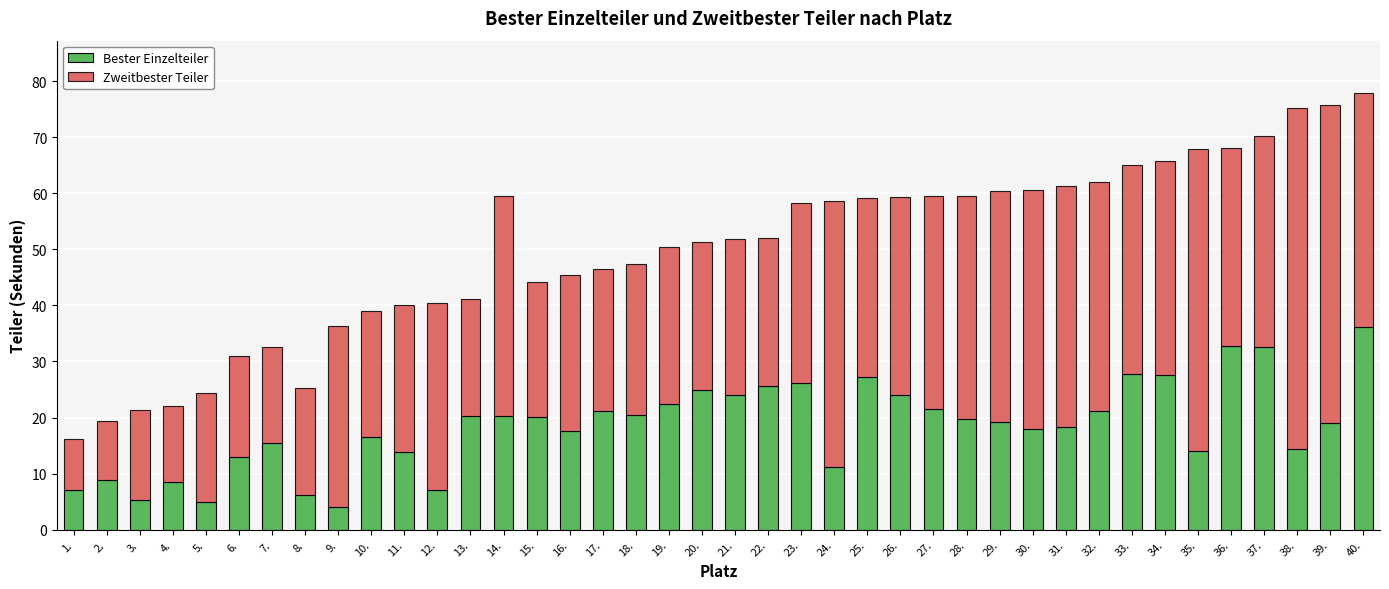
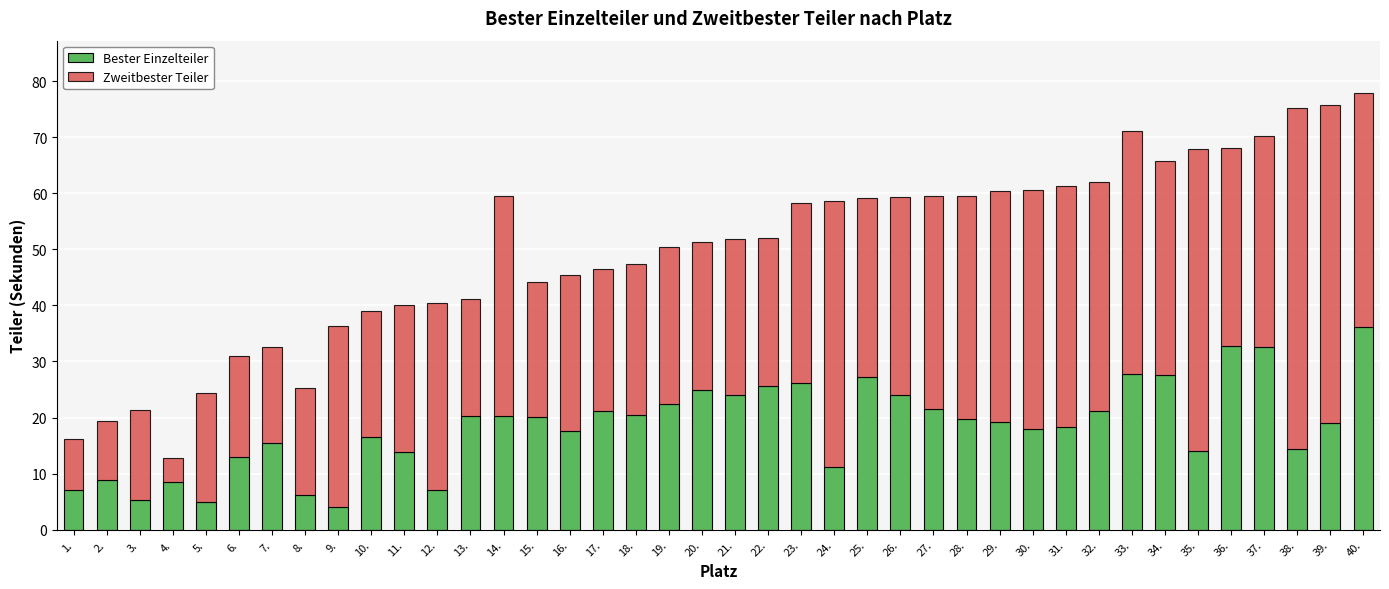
Zweitbester Teiler, 4.: 14 -> 4
Zweitbester Teiler, 33.: 37 -> 43
